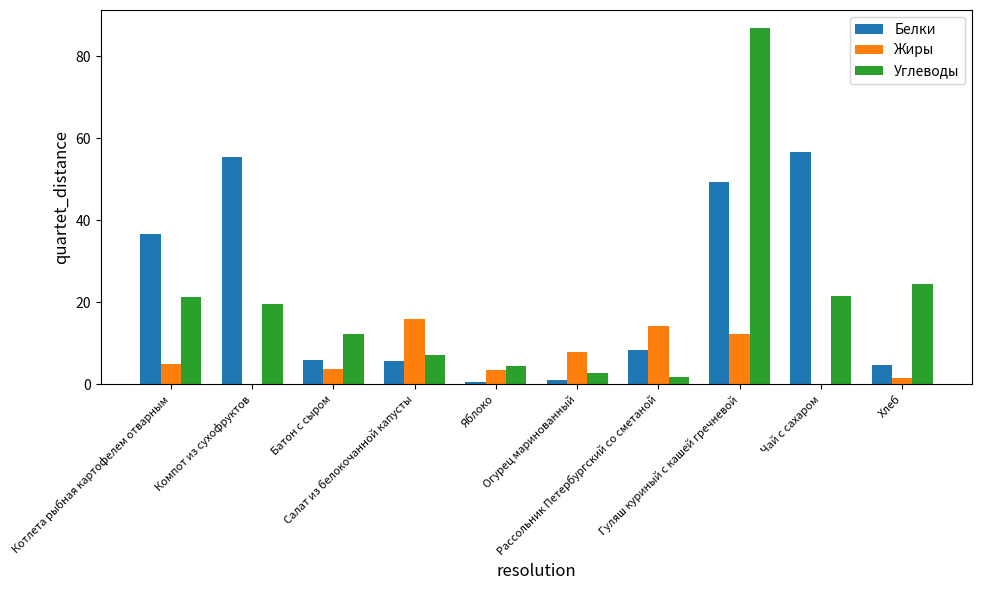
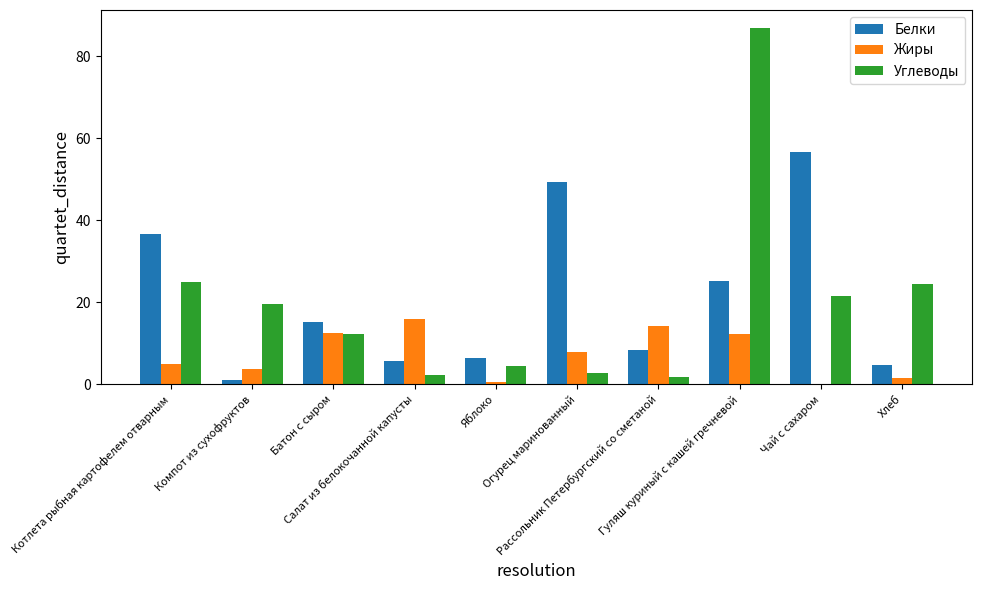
Углеводы, Котлета рыбная картофелем отварным: 21 -> 25
Белки, Компот из сухофруктов: 56 -> 1
Жиры, Компот из сухофруктов: 0 -> 4
Белки, Батон с сыром: 6 -> 15
Жиры, Батон с сыром: 4 -> 13
Углеводы, Салат из белокочанной капусты: 7 -> 2
Белки, Яблоко: 1 -> 6
Жиры, Яблоко: 3 -> 1
Белки, Огурец маринованный: 1 -> 49
Белки, Гуляш куриный с кашей гречневой: 49 -> 25
